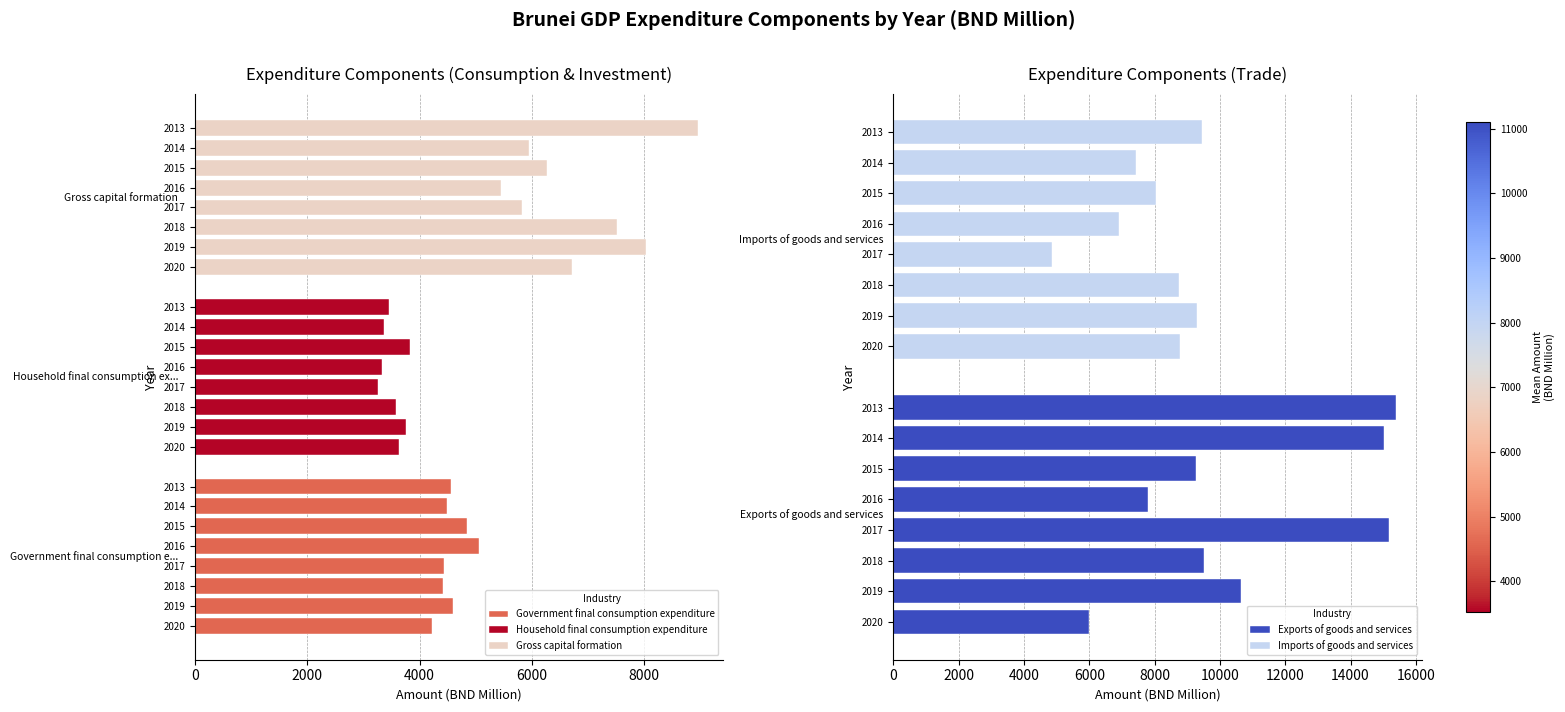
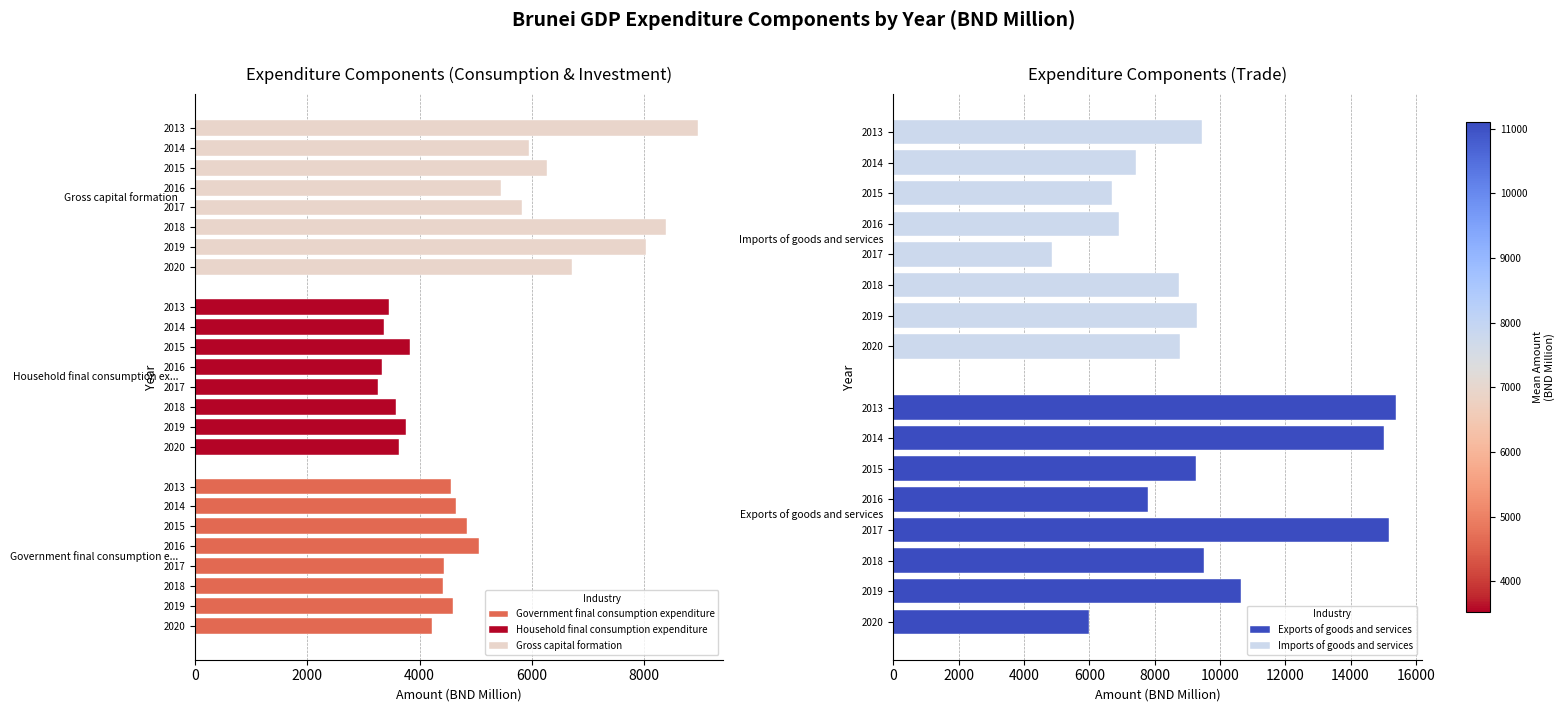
Expenditure Components (Consumption & Investment), Gross capital formation, 2018: 7500 -> 8400
Expenditure Components (Consumption & Investment), Government final consumption expenditure, 2014: 4500 -> 4600
Expenditure Components (Trade), Imports of goods and services, 2015: 8100 -> 6700
